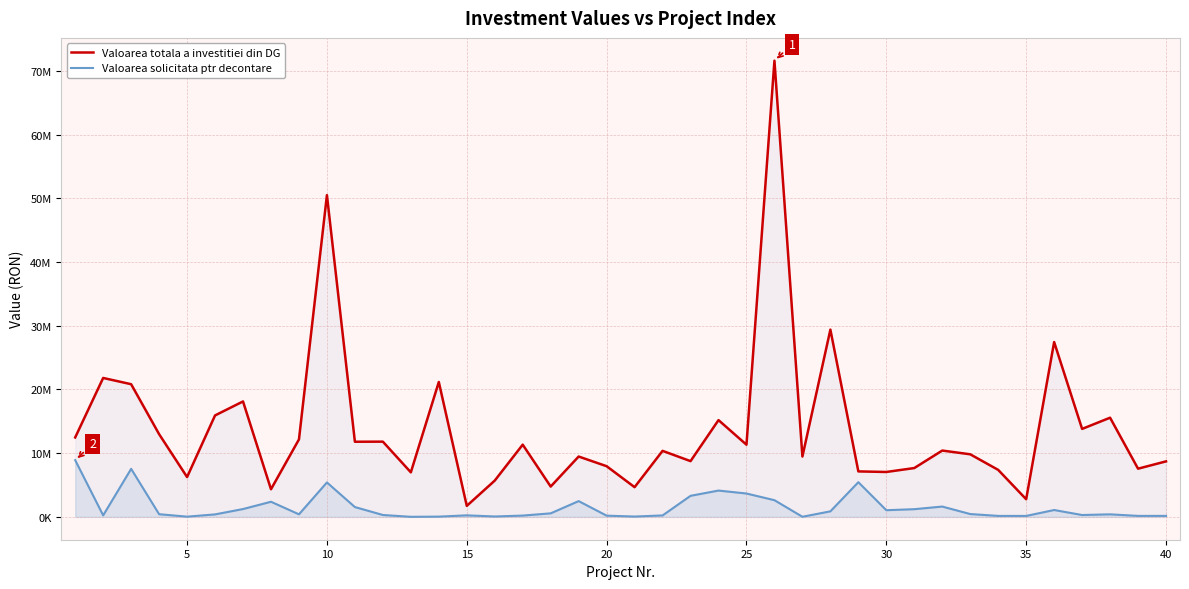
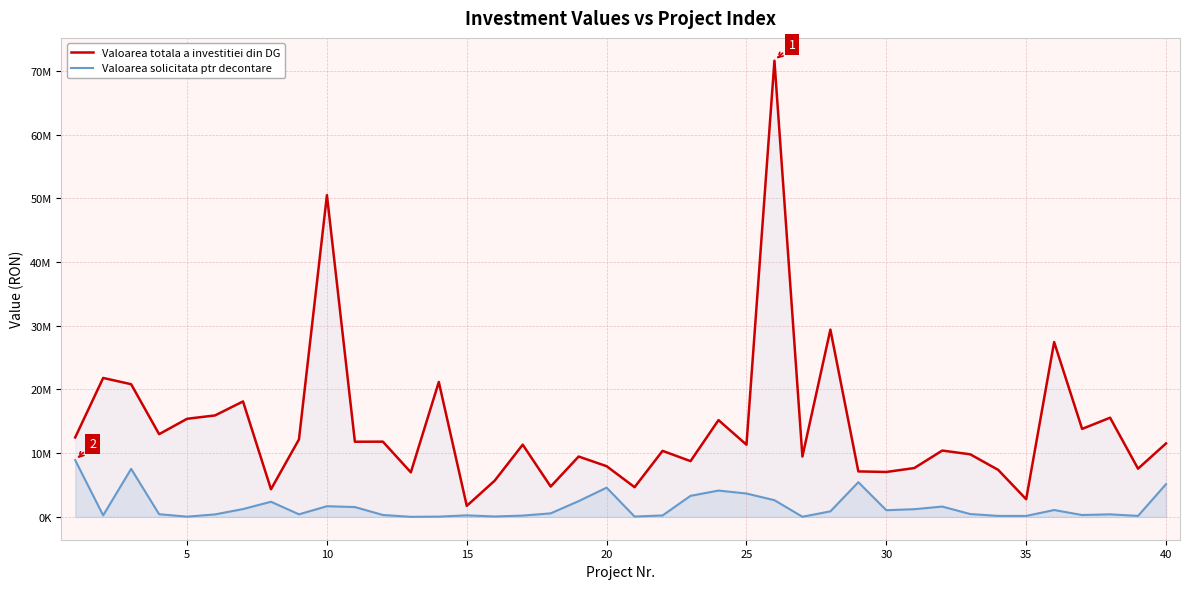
Valoarea totala a investitiei din DG, 5: 6000000 -> 15000000
Valoarea solicitata ptr decontare, 10: 5000000 -> 2000000
Valoarea solicitata ptr decontare, 20: 0 -> 5000000
Valoarea totala a investitiei din DG, 40: 9000000 -> 12000000
Valoarea solicitata ptr decontare, 40: 0 -> 5000000
